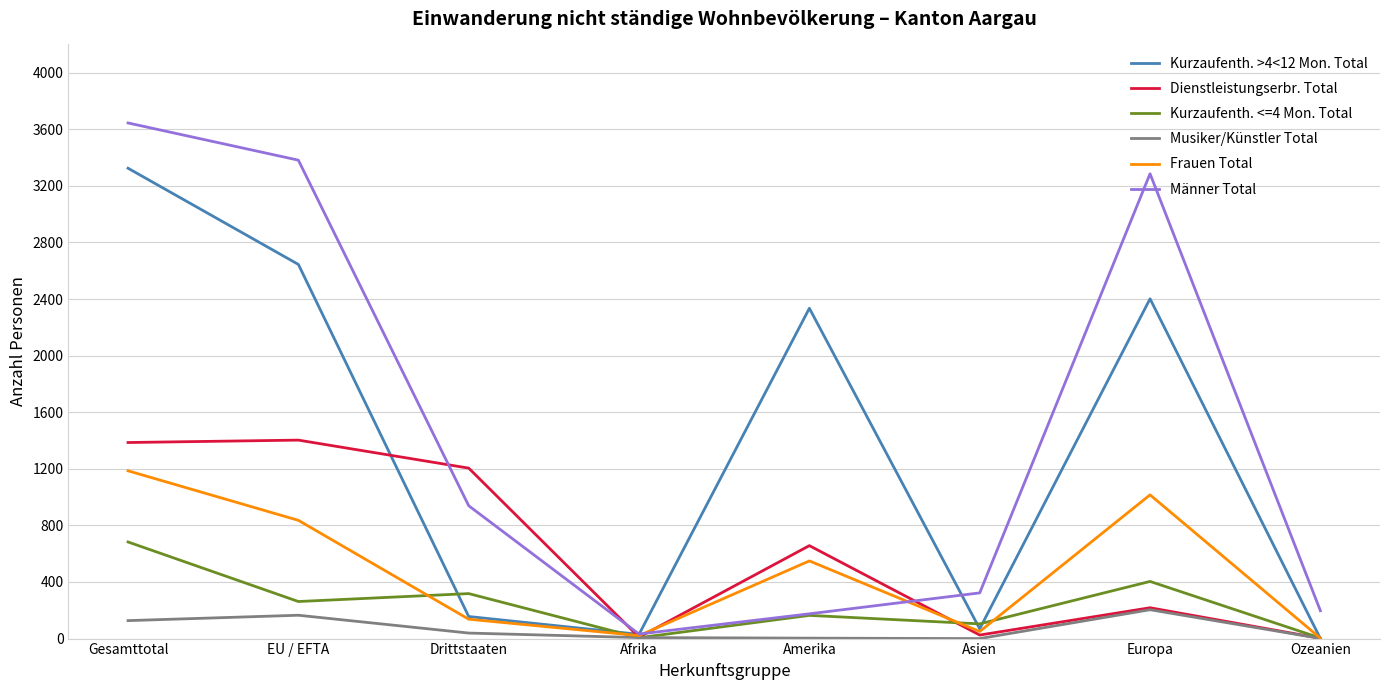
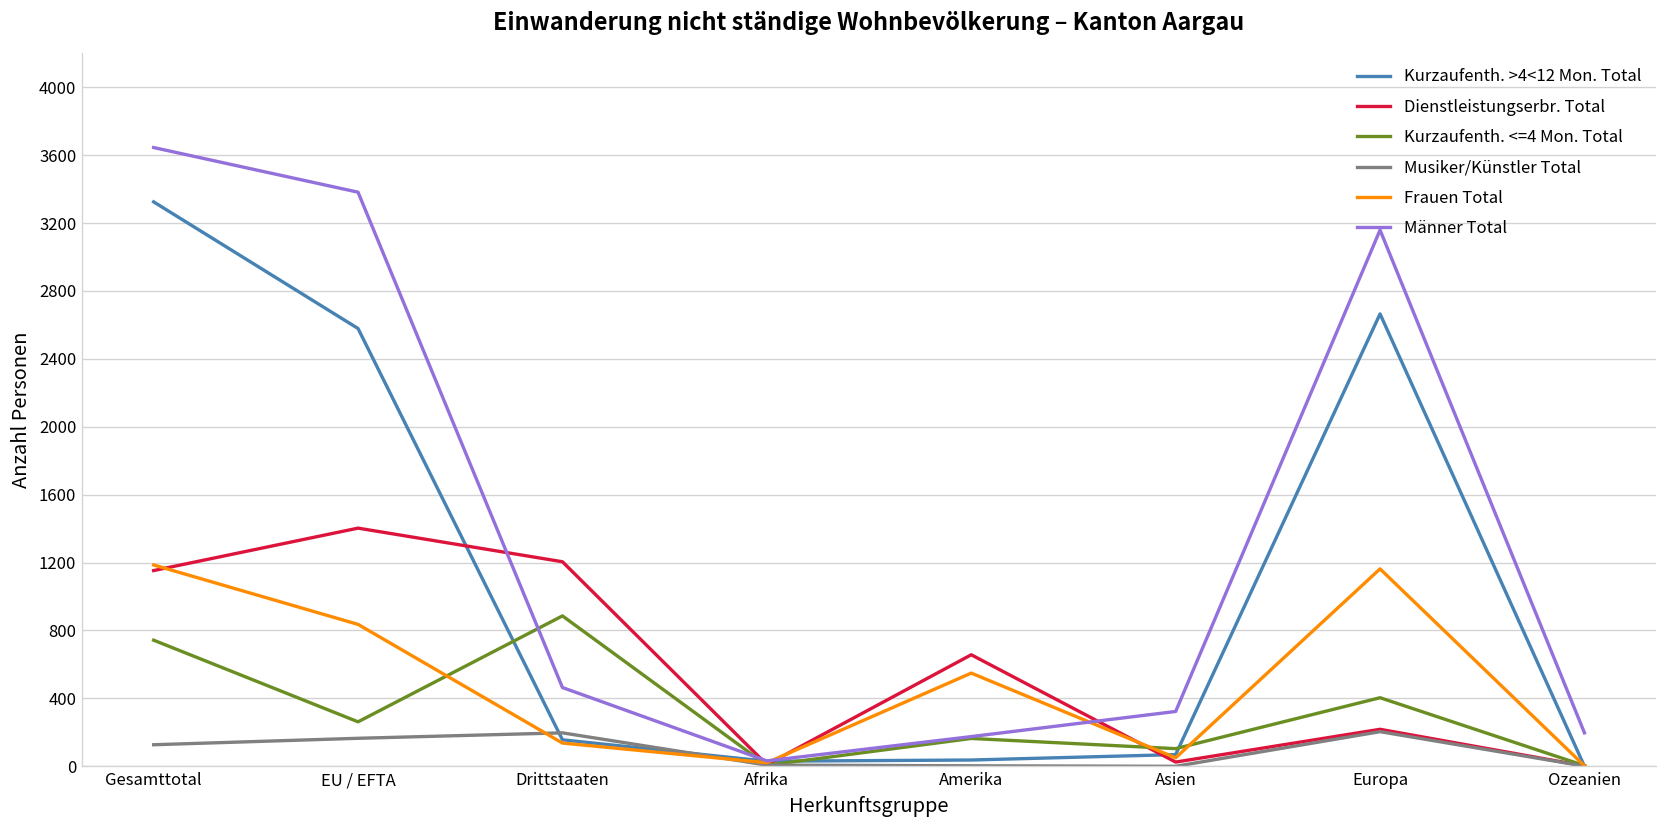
Dienstleistungserbr. Total, Gesamttotal: 1390 -> 1150
Kurzaufenth. <=4 Mon. Total, Gesamttotal: 680 -> 740
Kurzaufenth. >4<12 Mon. Total, EU / EFTA: 2650 -> 2580
Kurzaufenth. <=4 Mon. Total, Drittstaaten: 320 -> 890
Musiker/Künstler Total, Drittstaaten: 40 -> 200
Männer Total, Drittstaaten: 940 -> 460
Kurzaufenth. >4<12 Mon. Total, Amerika: 2340 -> 40
Kurzaufenth. >4<12 Mon. Total, Europa: 2400 -> 2670
Frauen Total, Europa: 1020 -> 1160
Männer Total, Europa: 3290 -> 3160
